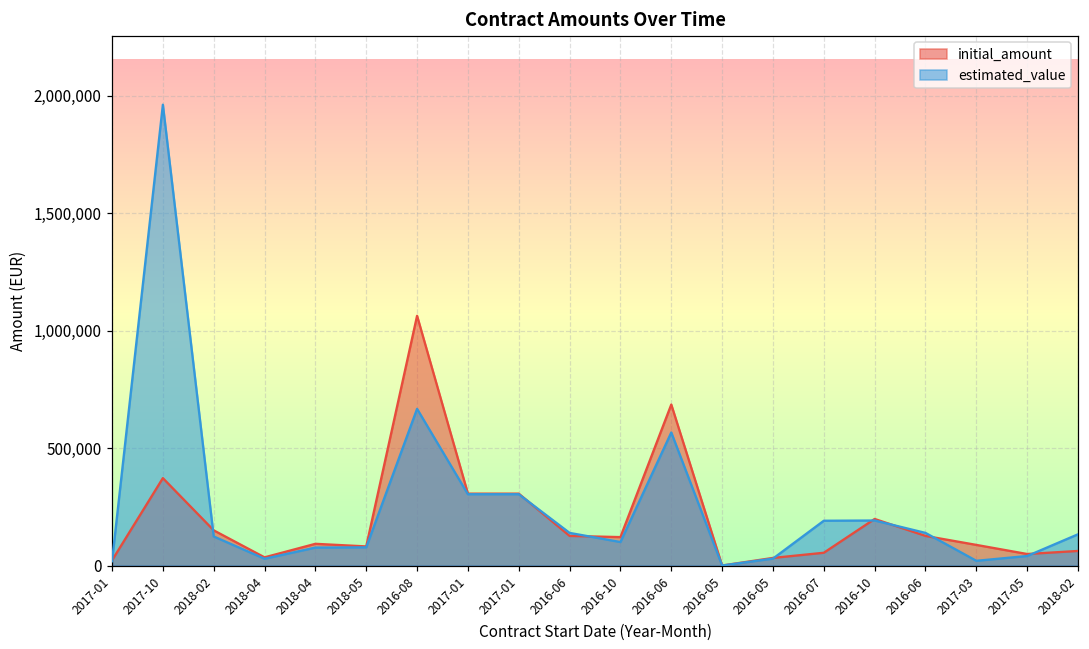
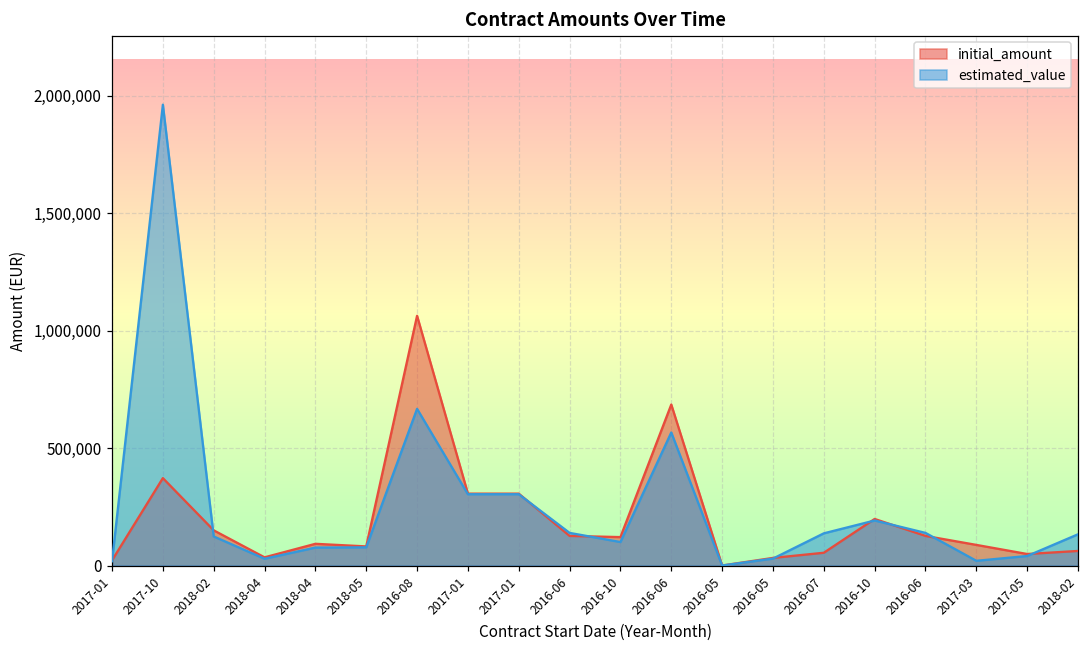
estimated_value, 2016-07: 190,000 -> 140,000
